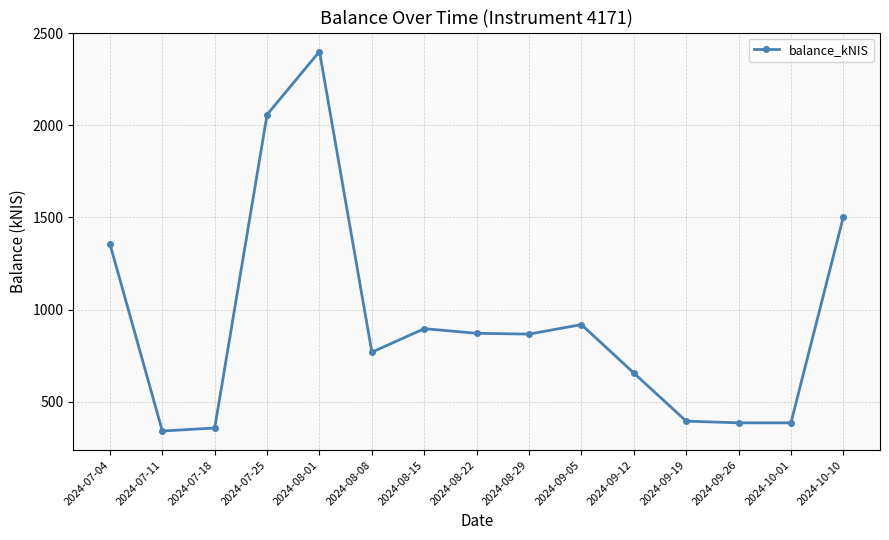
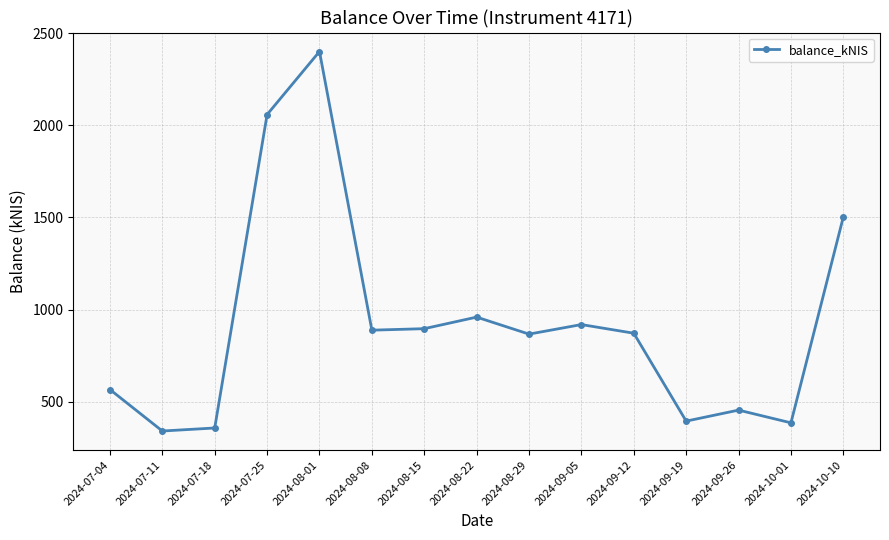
2024-07-04: 1360 -> 570
2024-08-08: 770 -> 890
2024-08-22: 870 -> 960
2024-09-12: 660 -> 870
2024-09-26: 390 -> 450
